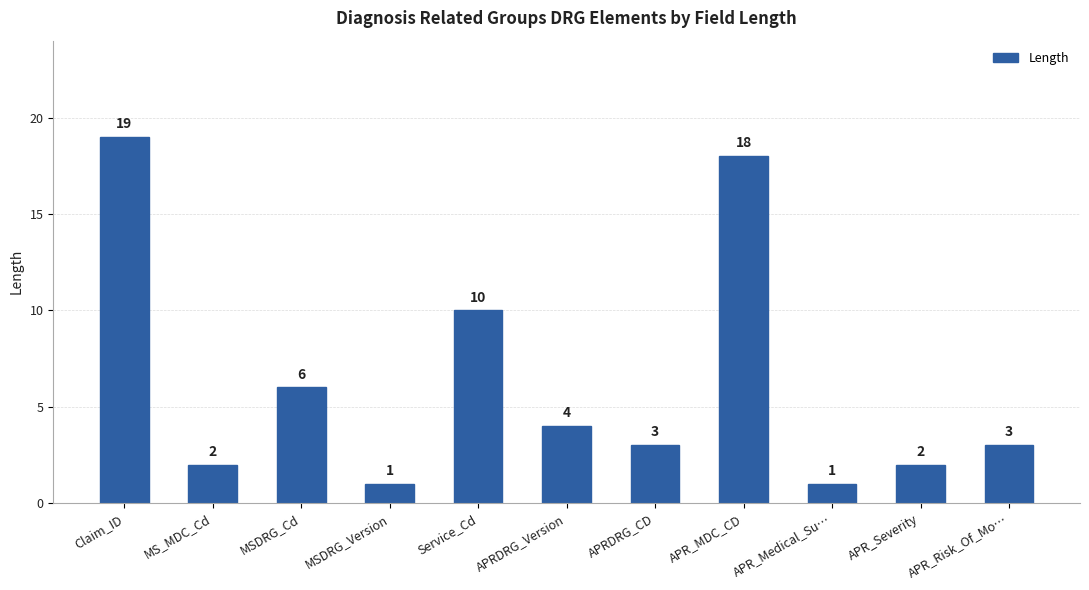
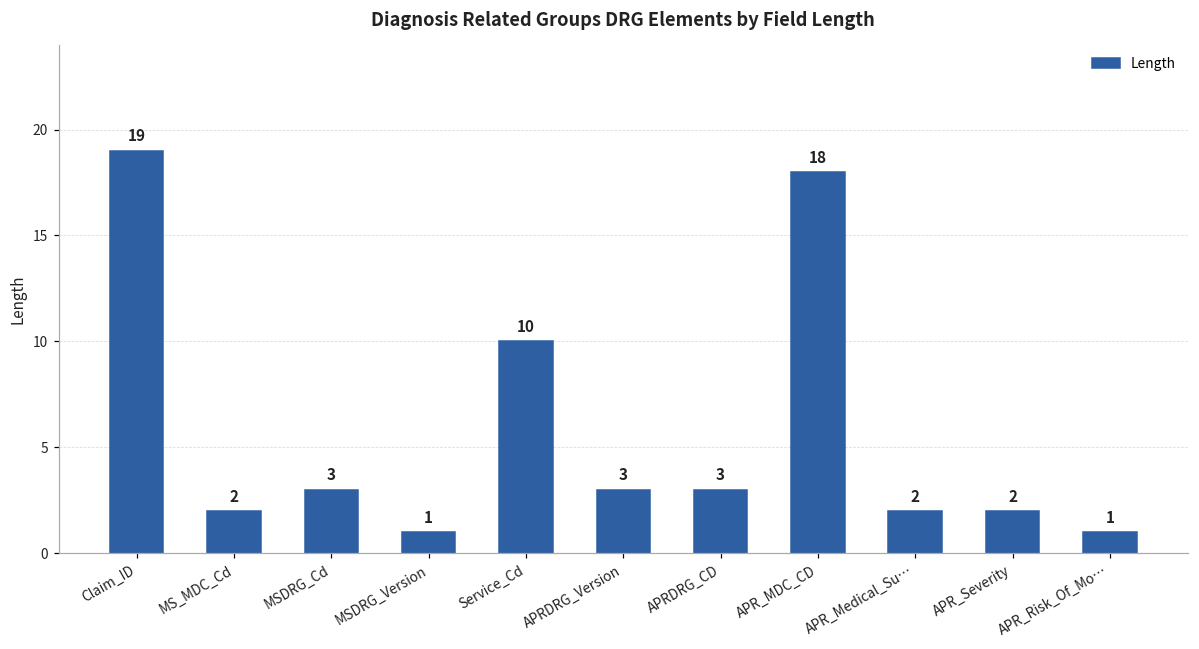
MSDRG_Cd: 6 -> 3
APRDRG_Version: 4 -> 3
APR_Medical_Su…: 1 -> 2
APR_Risk_Of_Mo…: 3 -> 1
